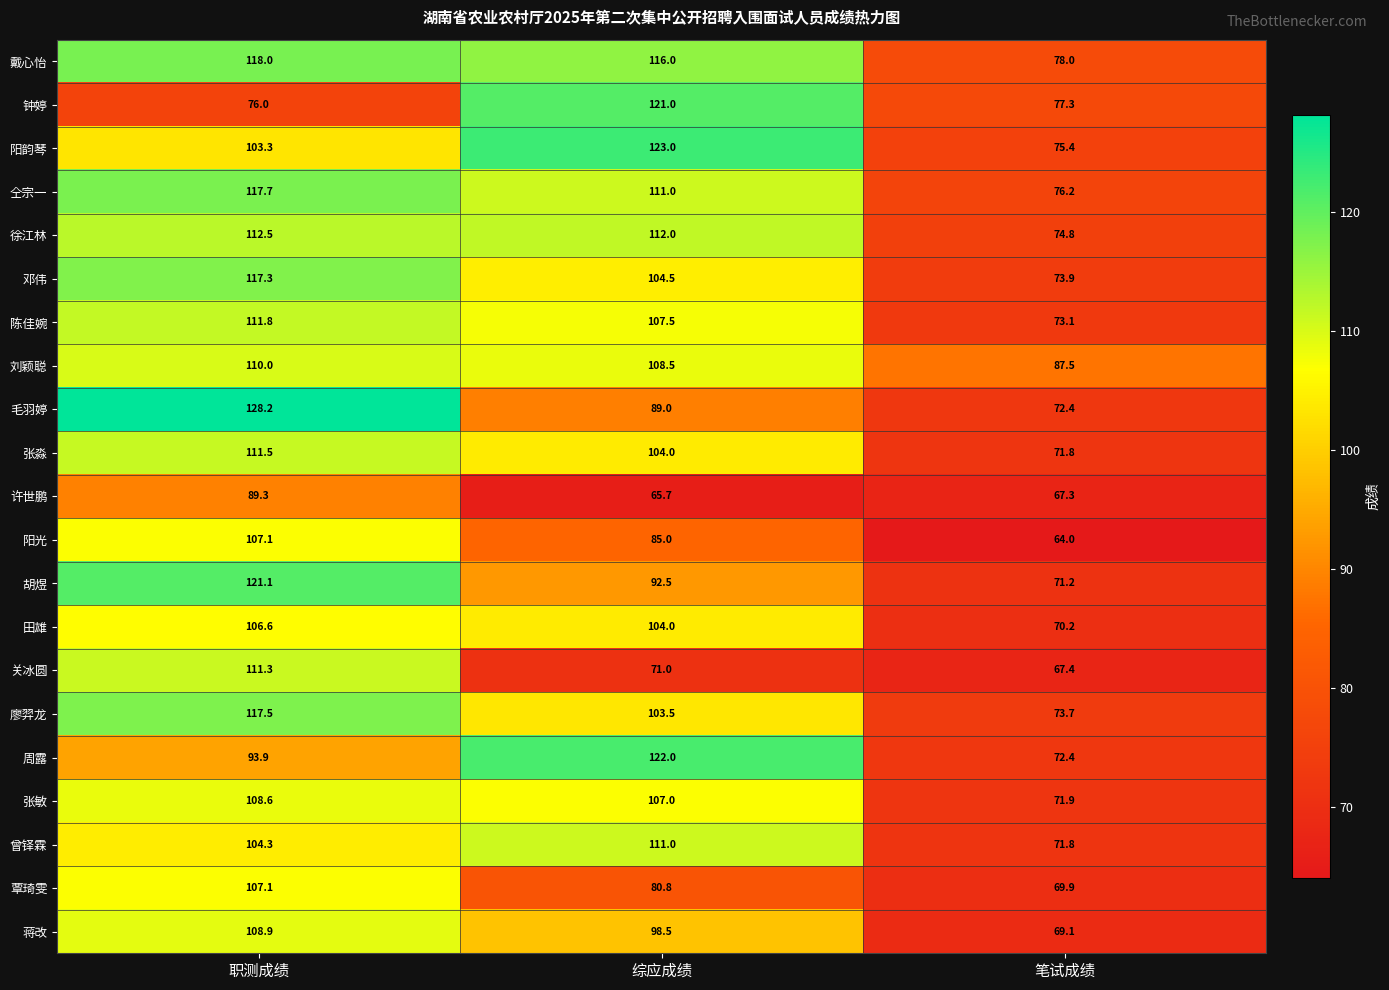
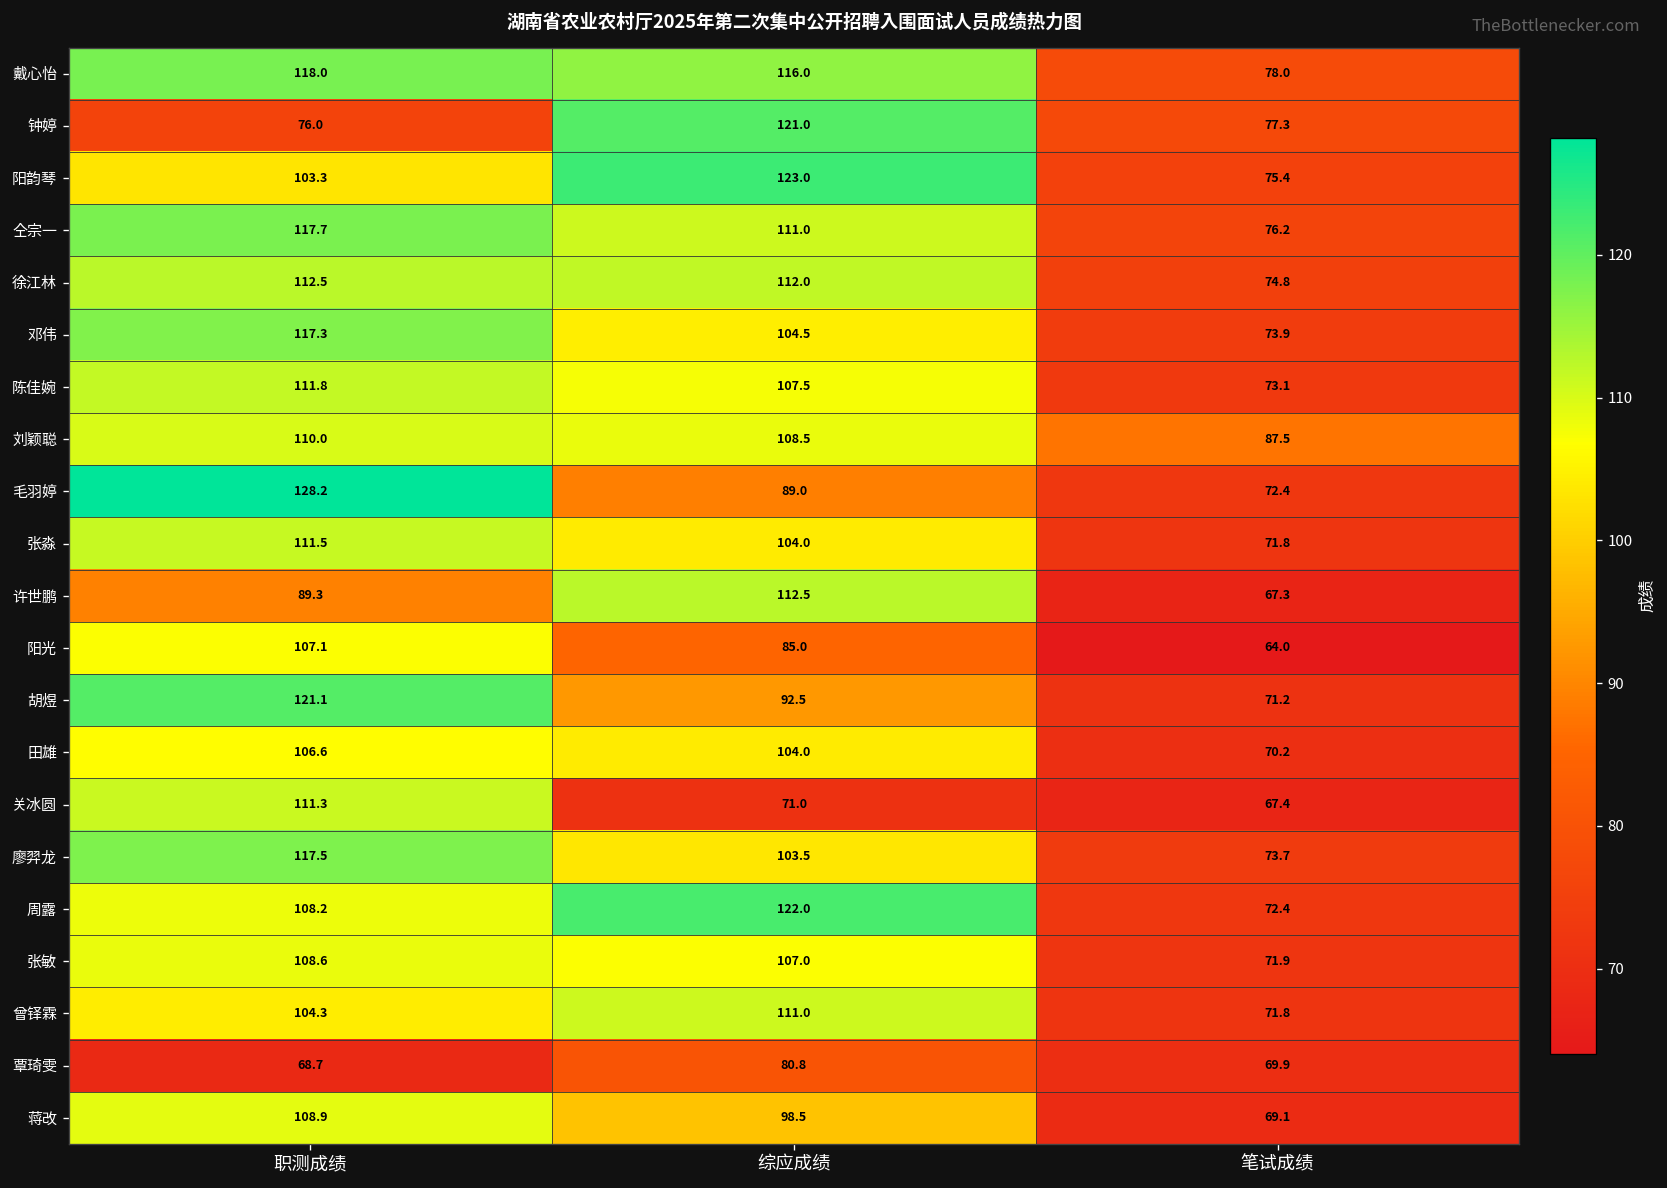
许世鹏, 综应成绩: 65.7 -> 112.5
周露, 职测成绩: 93.9 -> 108.2
覃琦雯, 职测成绩: 107.1 -> 68.7
